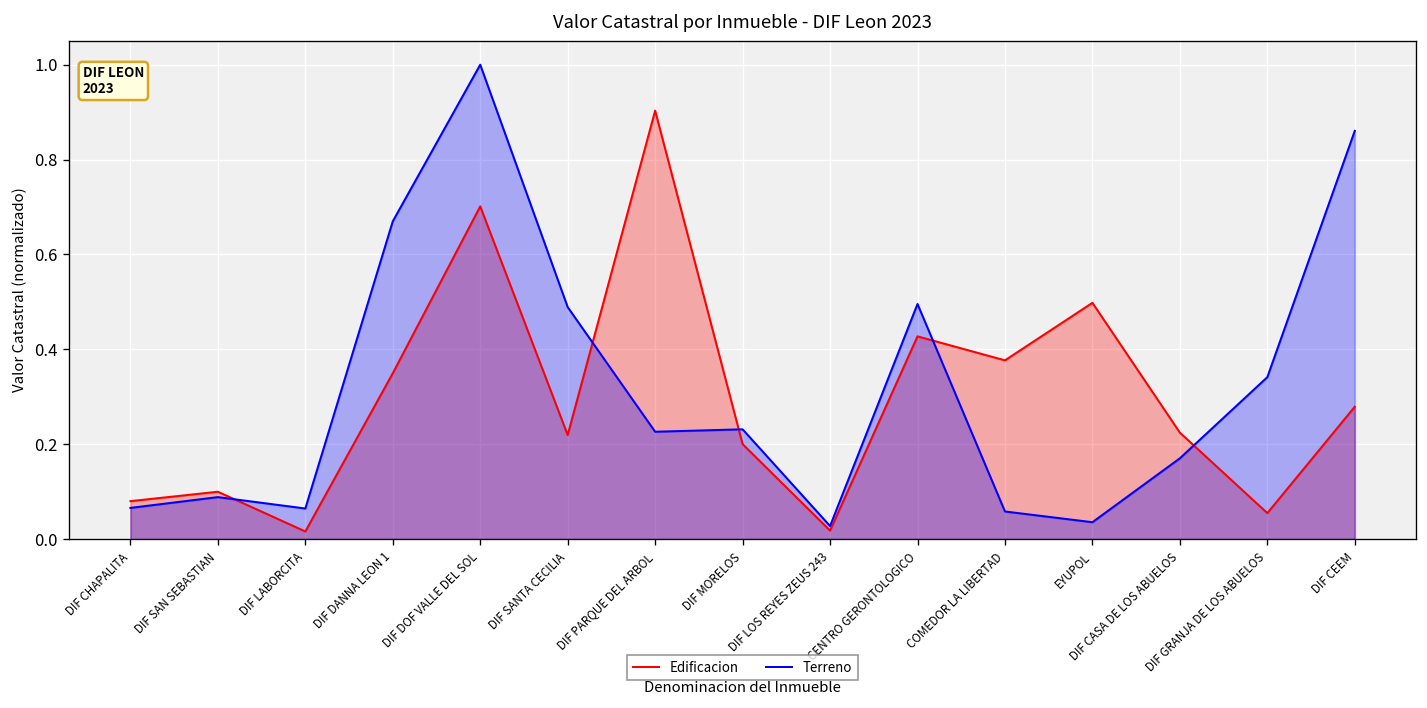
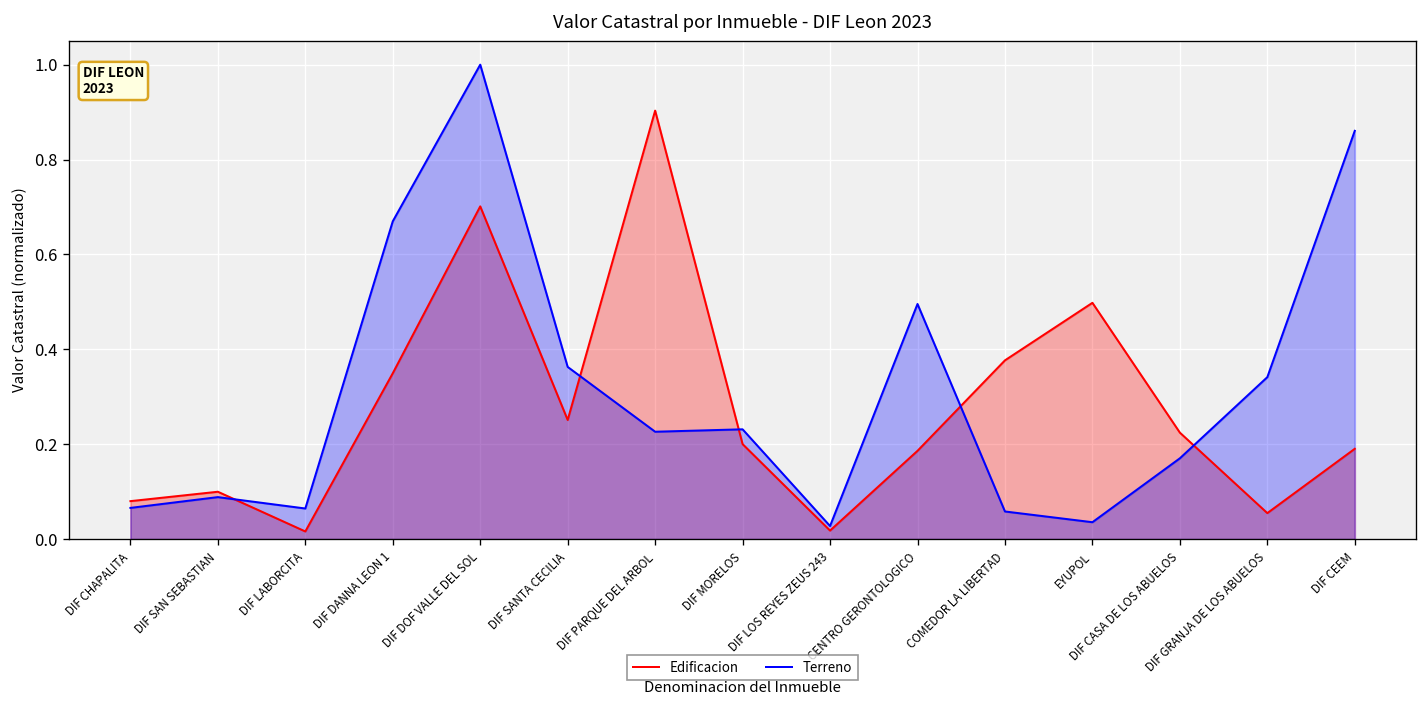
Edificacion, DIF SANTA CECILIA: 0.22 -> 0.25
Terreno, DIF SANTA CECILIA: 0.49 -> 0.36
Edificacion, CENTRO GERONTOLOGICO: 0.43 -> 0.19
Edificacion, DIF CEEM: 0.28 -> 0.19
